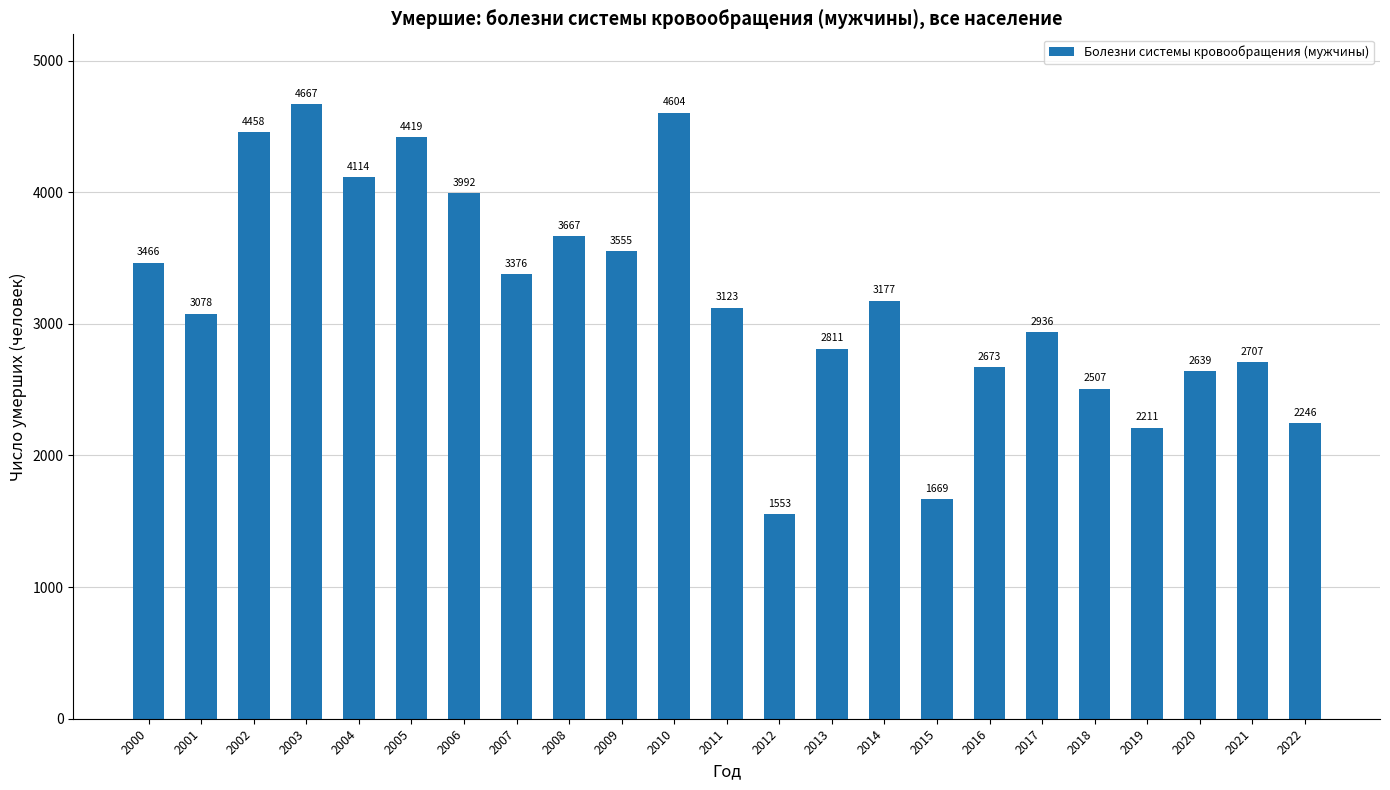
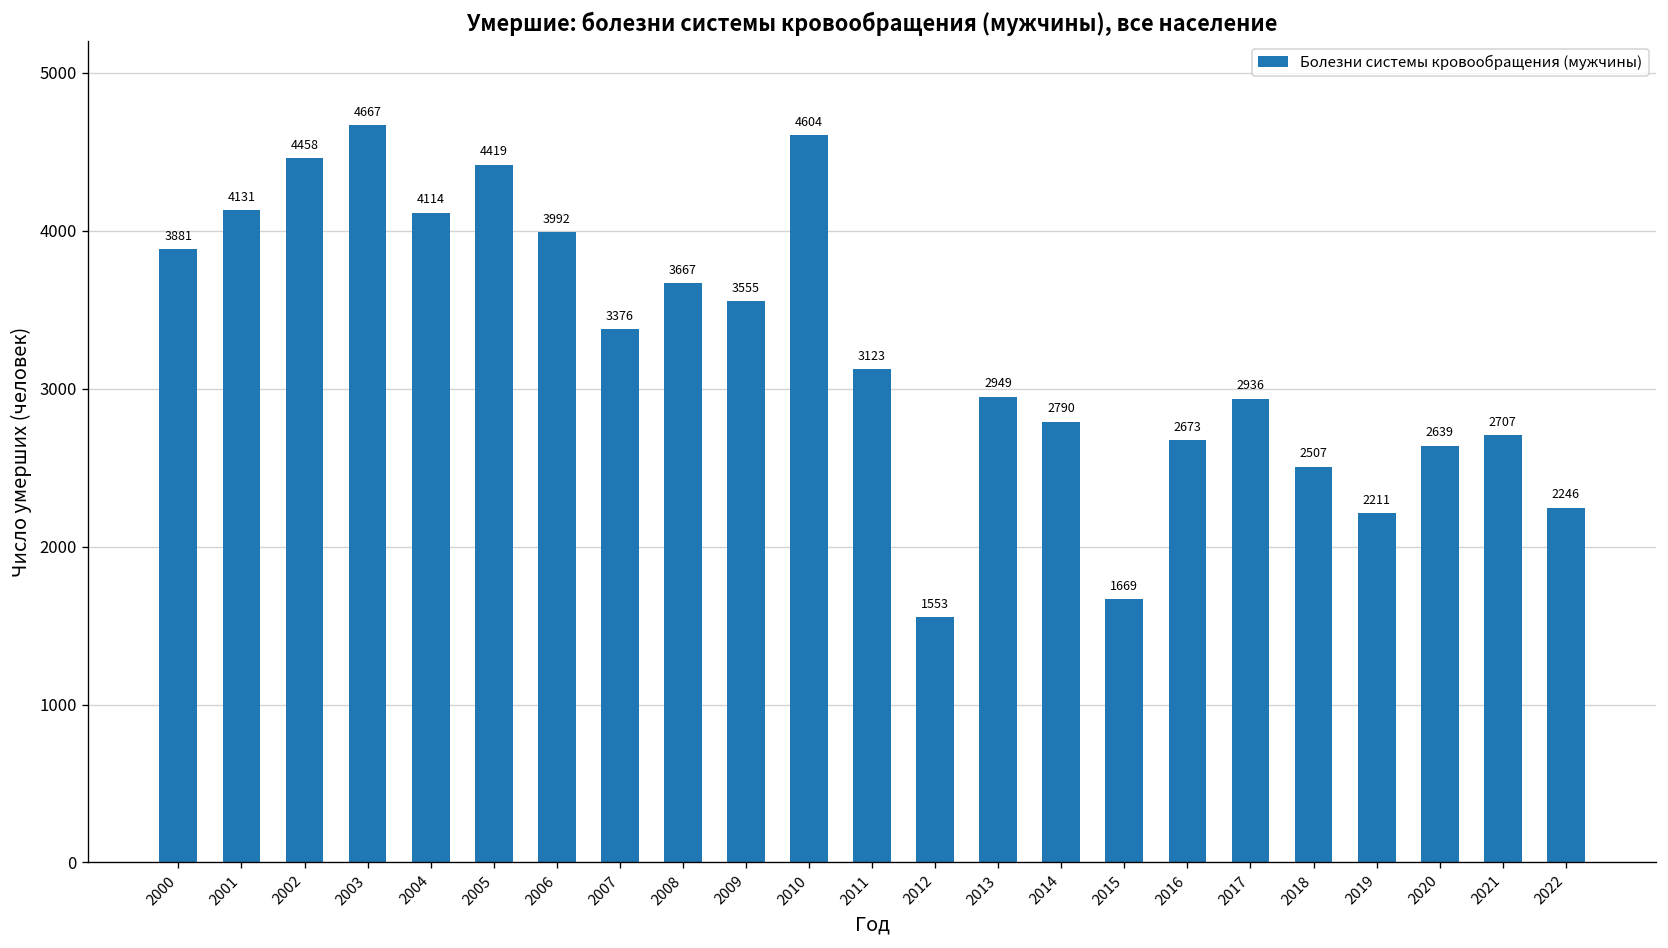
2000: 3466 -> 3881
2001: 3078 -> 4131
2013: 2811 -> 2949
2014: 3177 -> 2790
